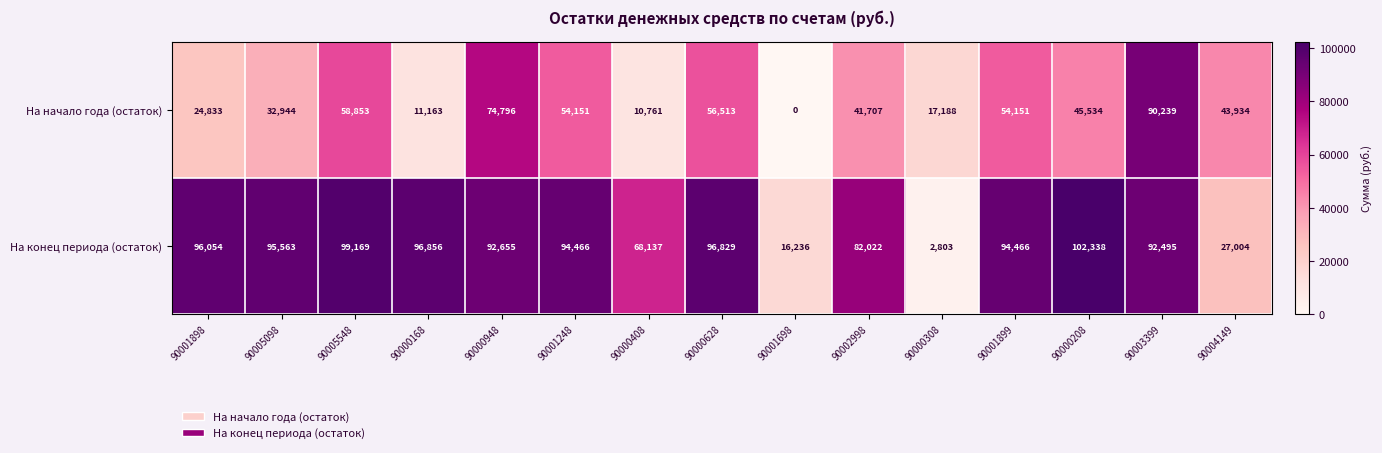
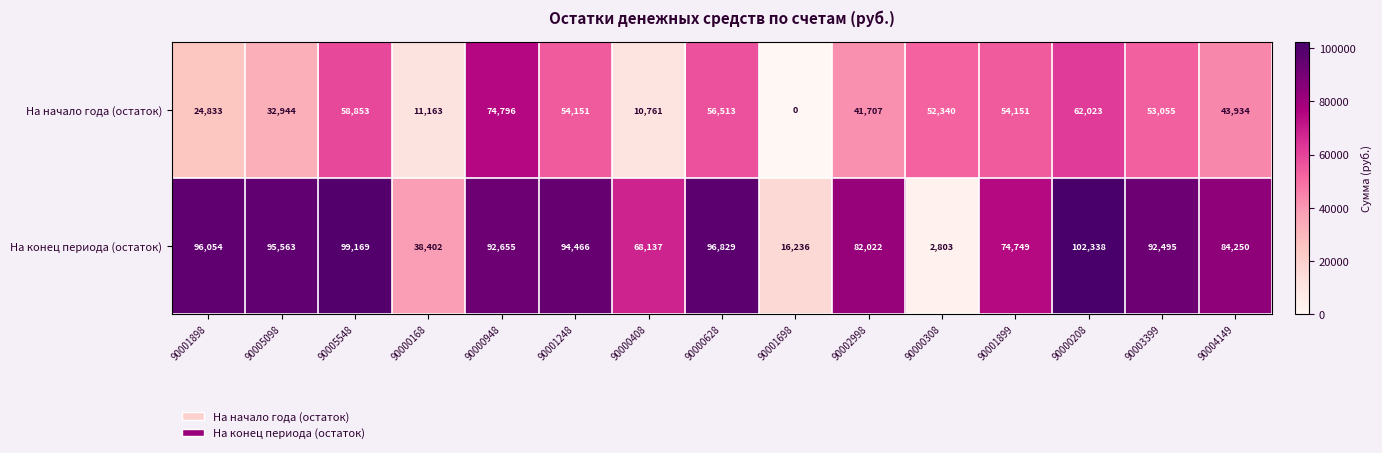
На начало года (остаток), 90000308: 17,188 -> 52,340
На начало года (остаток), 90000208: 45,534 -> 62,023
На начало года (остаток), 90003399: 90,239 -> 53,055
На конец периода (остаток), 90000168: 96,856 -> 38,402
На конец периода (остаток), 90001899: 94,466 -> 74,749
На конец периода (остаток), 90004149: 27,004 -> 84,250
